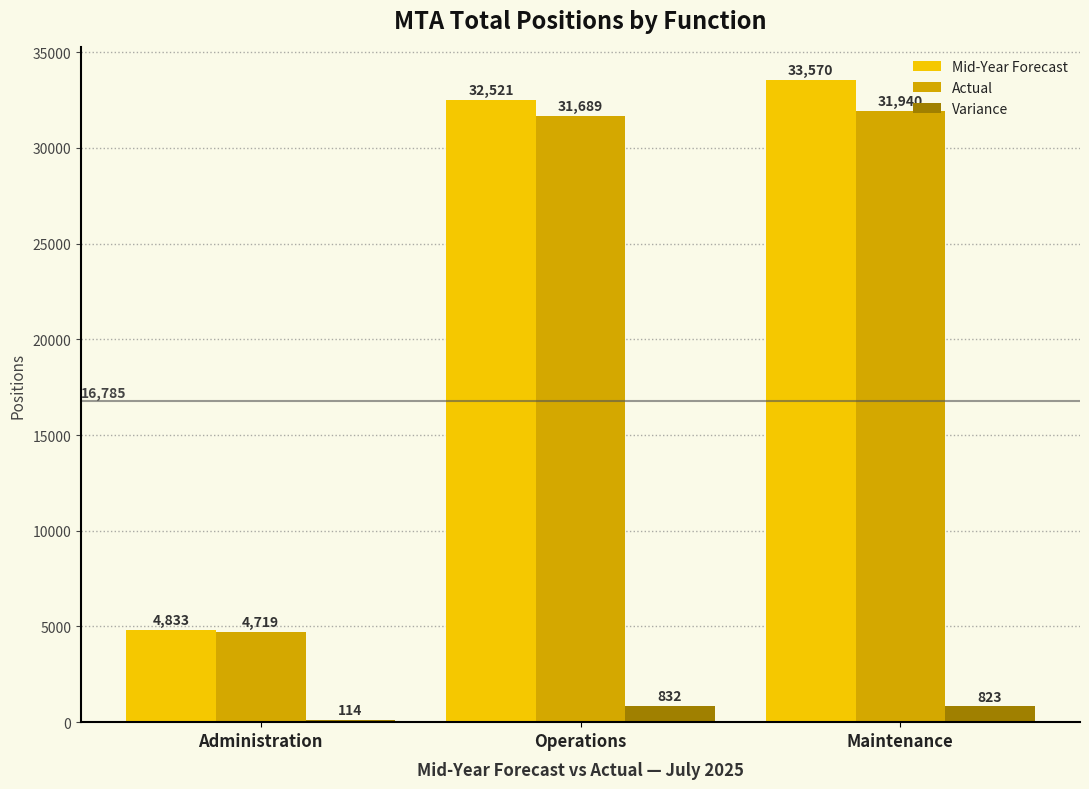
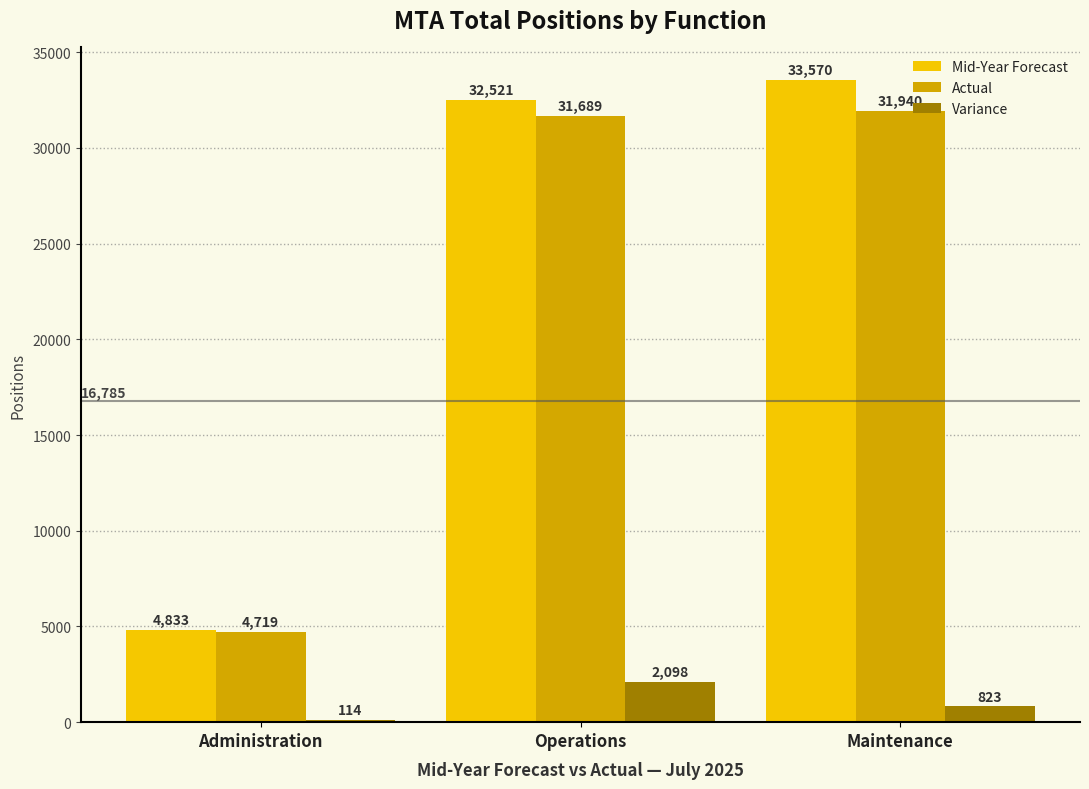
Variance, Operations: 832 -> 2,098
